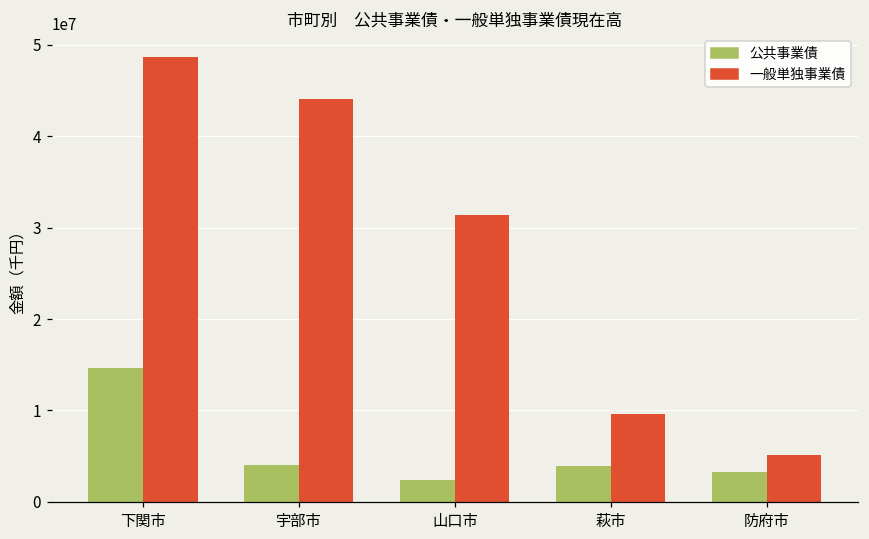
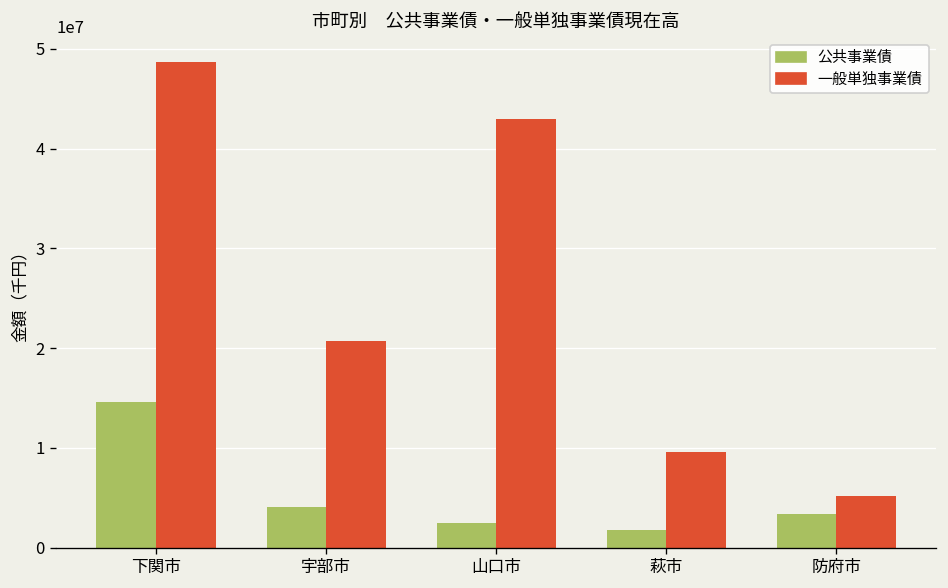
一般単独事業債, 宇部市: 44000000 -> 21000000
一般単独事業債, 山口市: 31000000 -> 43000000
公共事業債, 萩市: 4000000 -> 2000000
